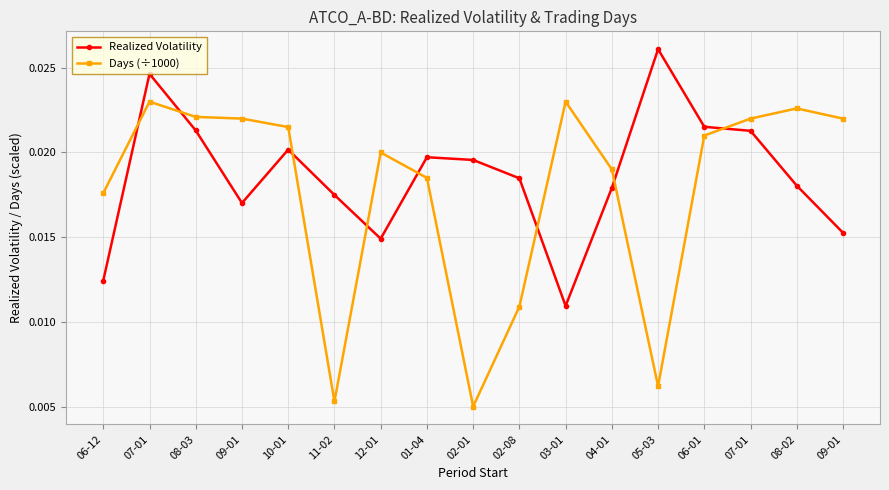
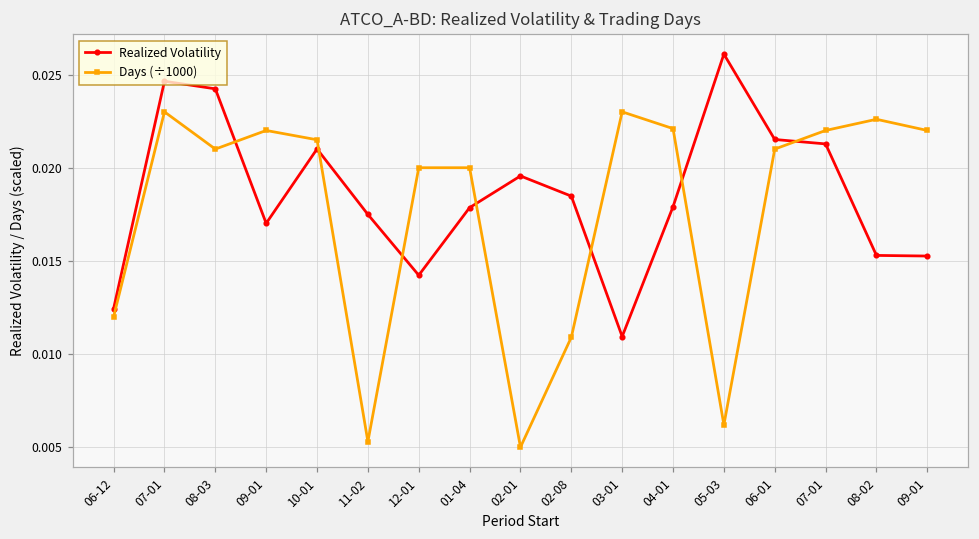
Days (÷1000), 06-12: 0.0176 -> 0.0120
Realized Volatility, 08-03: 0.0213 -> 0.0242
Days (÷1000), 08-03: 0.0221 -> 0.0210
Realized Volatility, 10-01: 0.0202 -> 0.0210
Realized Volatility, 12-01: 0.0149 -> 0.0142
Realized Volatility, 01-04: 0.0197 -> 0.0179
Days (÷1000), 01-04: 0.0185 -> 0.0200
Days (÷1000), 04-01: 0.0190 -> 0.0221
Realized Volatility, 08-02: 0.0180 -> 0.0153
